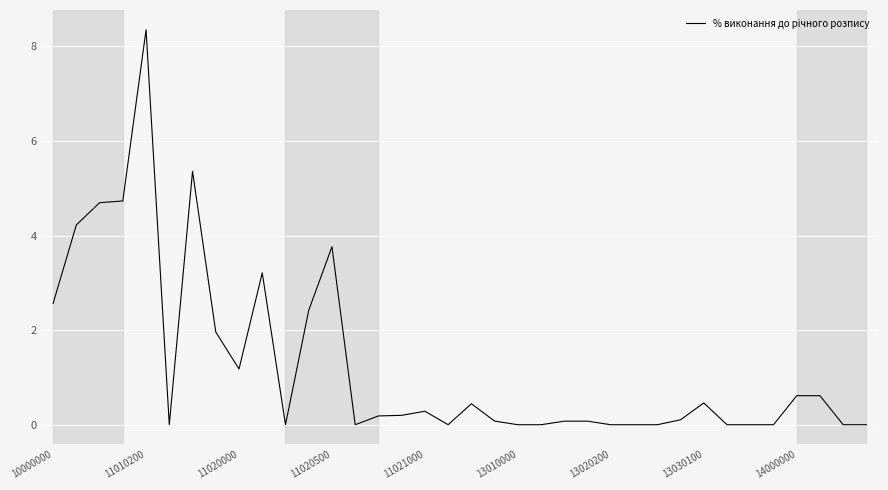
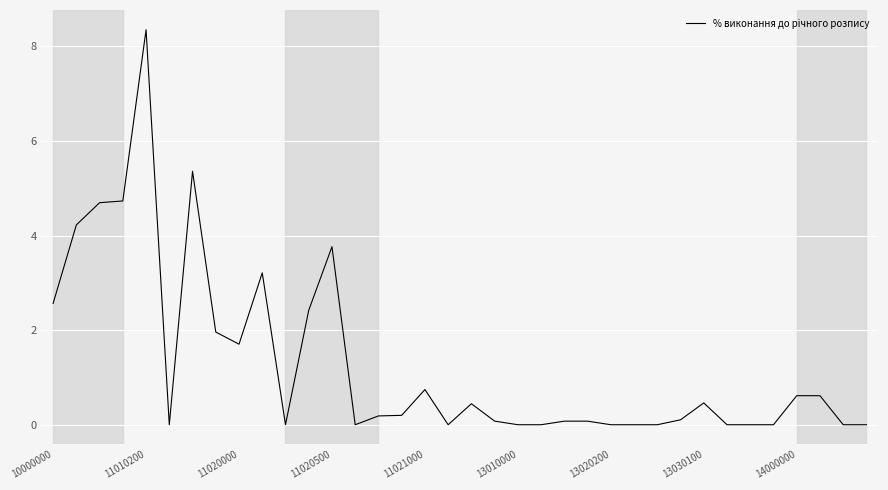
11020000: 1.2 -> 1.7
11021000: 0.3 -> 0.7
